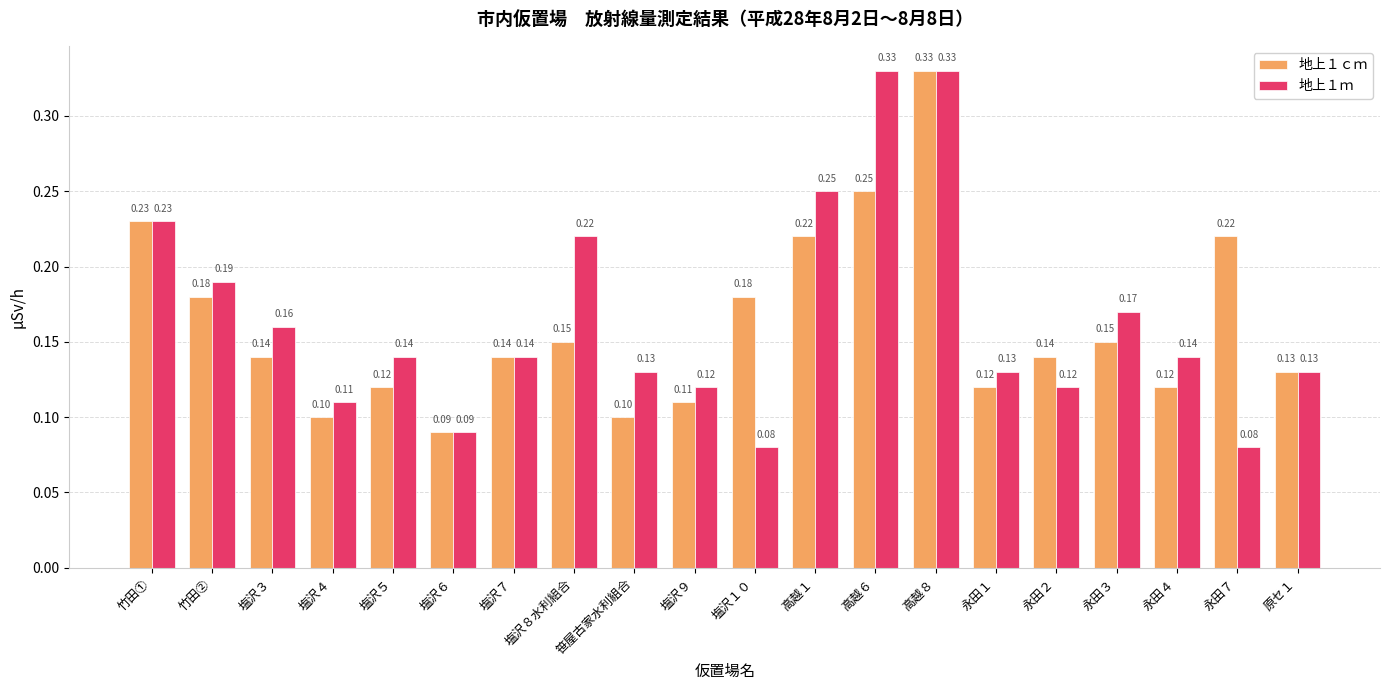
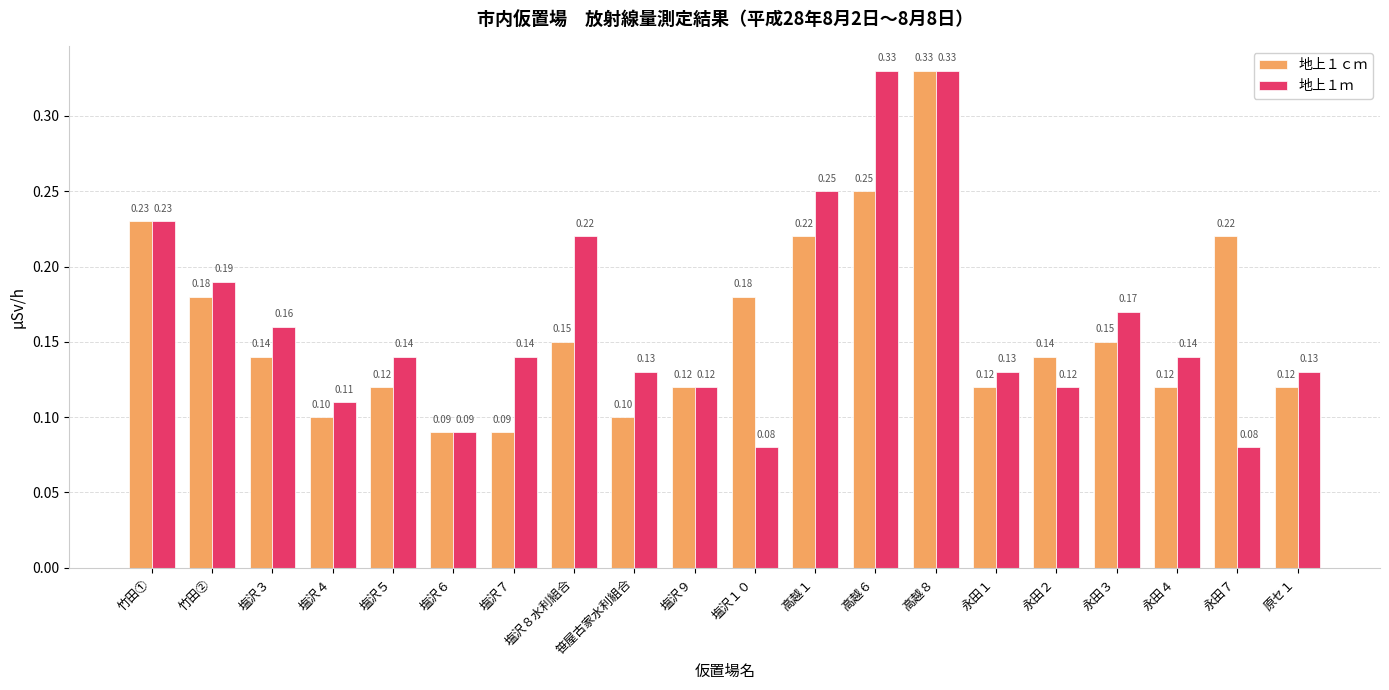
地上１ｃｍ, 塩沢７: 0.14 -> 0.09
地上１ｃｍ, 塩沢９: 0.11 -> 0.12
地上１ｃｍ, 原セ１: 0.13 -> 0.12
